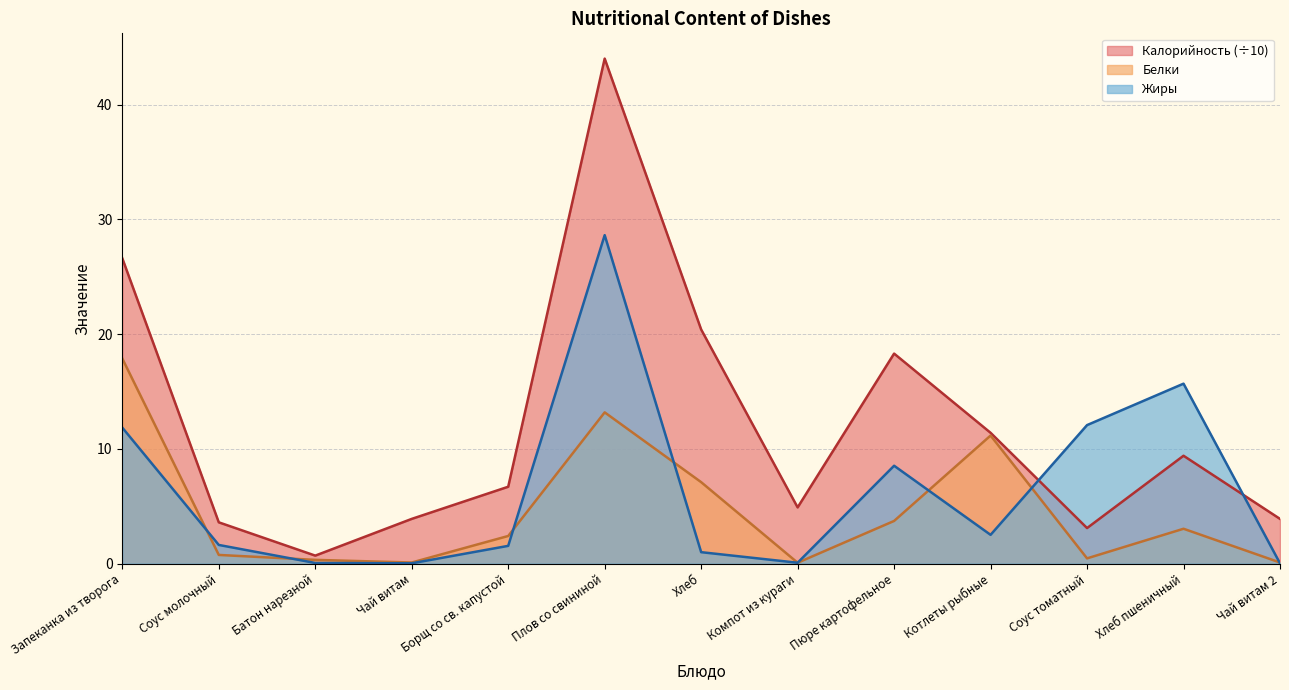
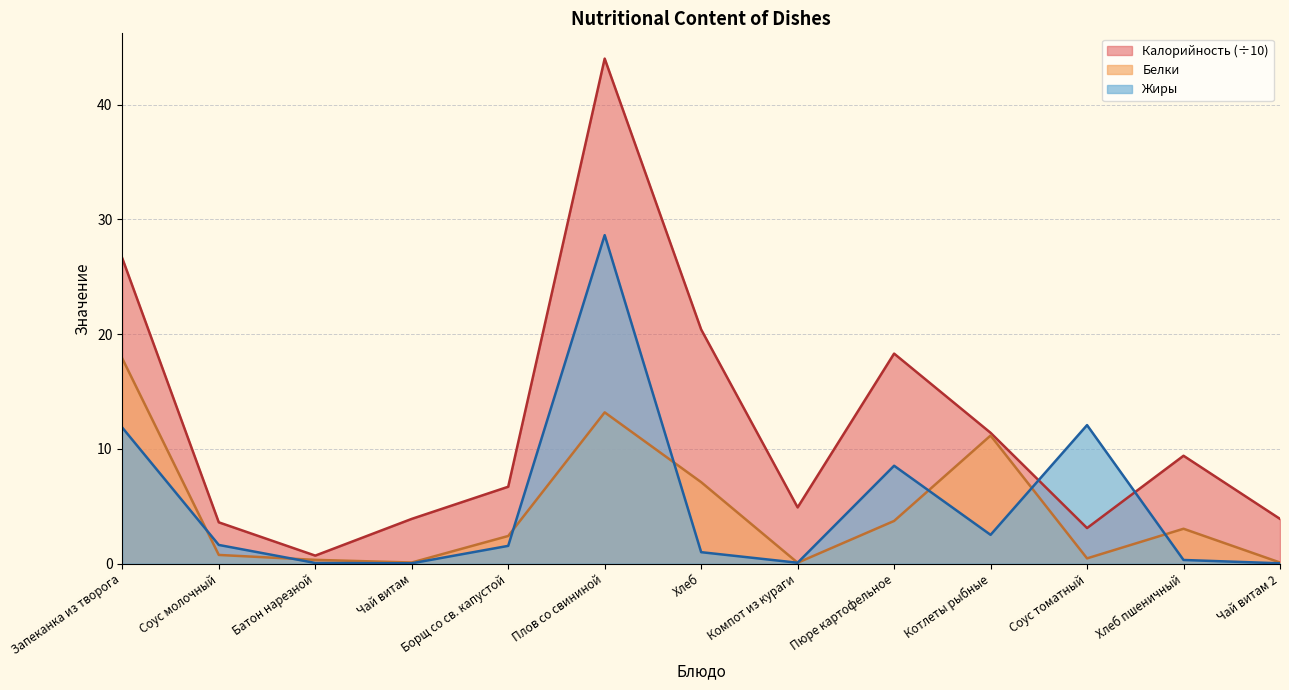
Жиры, Хлеб пшеничный: 15.7 -> 0.3
